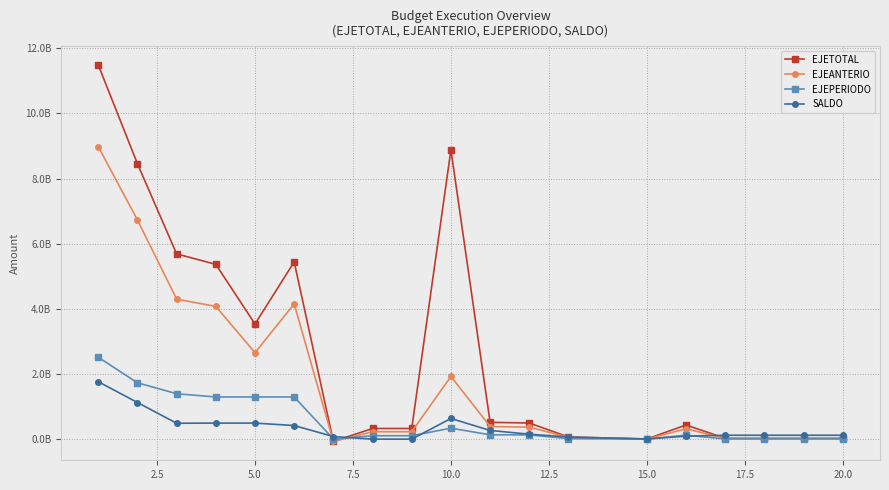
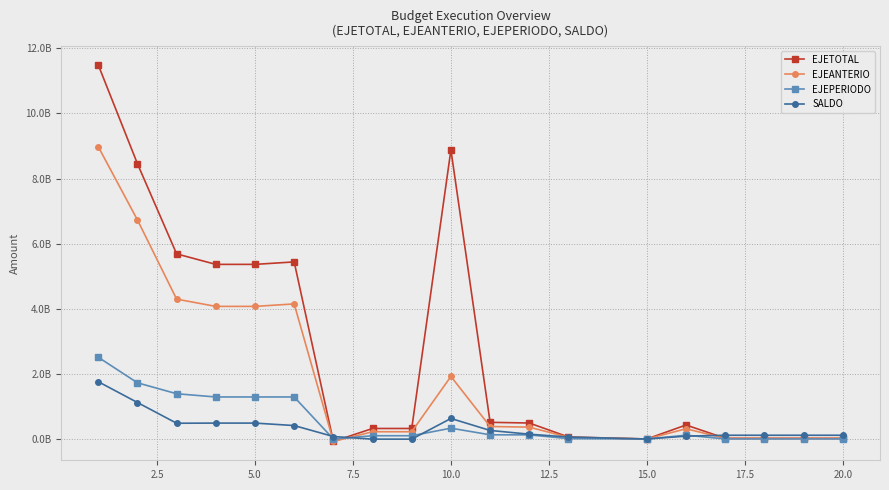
EJETOTAL, 5.0: 3500000000 -> 5400000000
EJEANTERIO, 5.0: 2700000000 -> 4100000000
